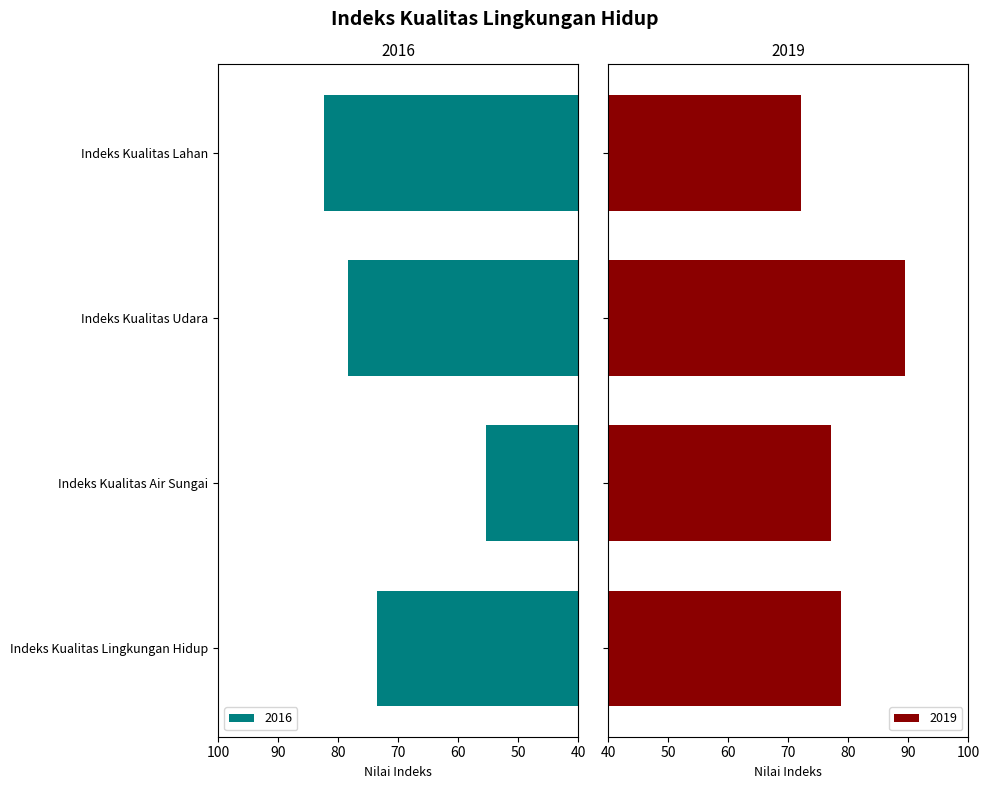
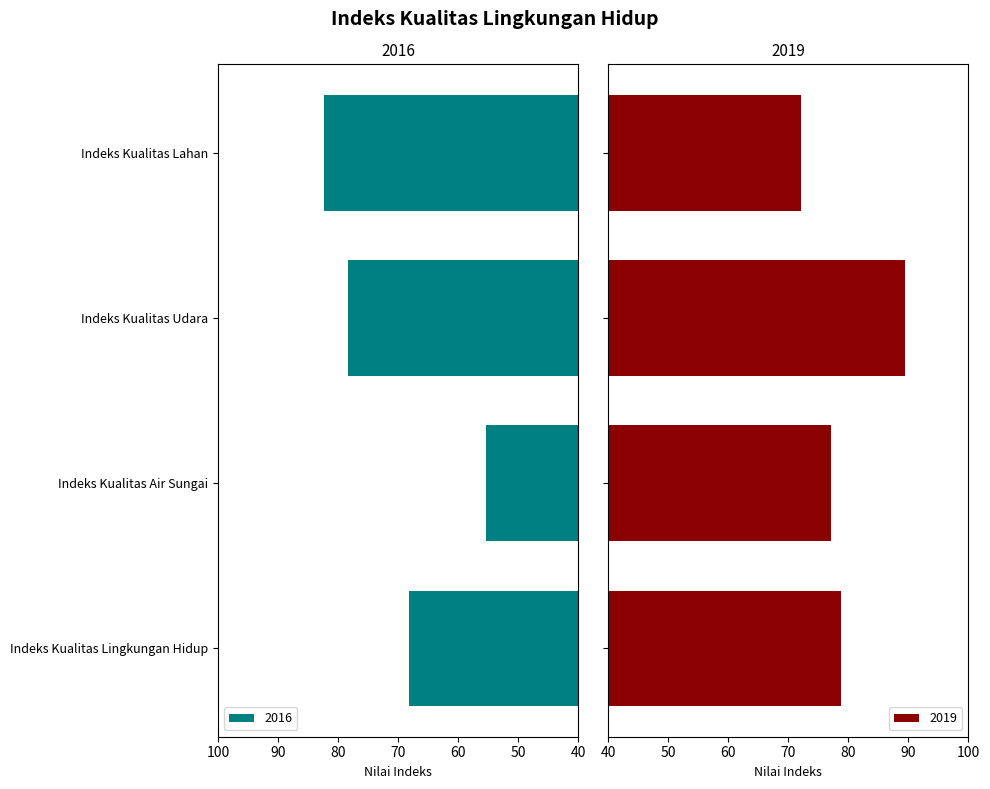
2016, Indeks Kualitas Lingkungan Hidup: 74 -> 68
